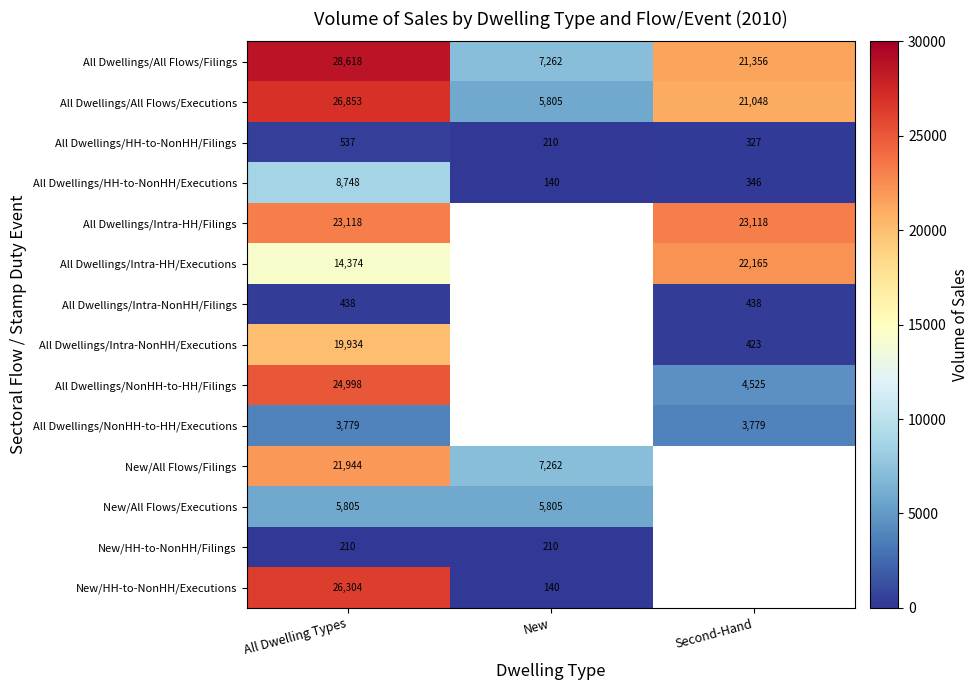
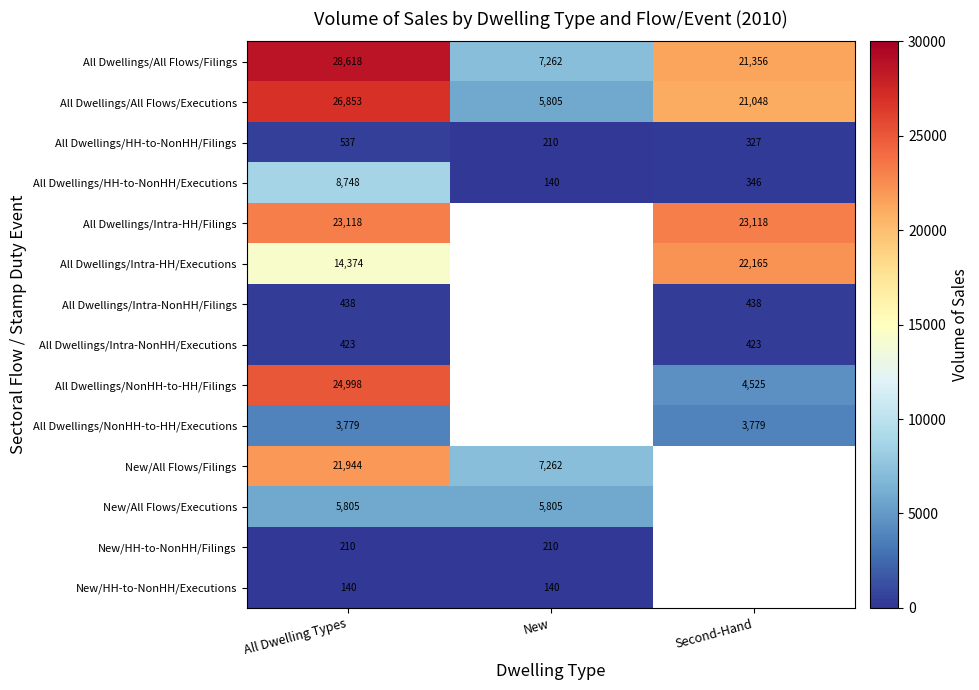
All Dwellings/Intra-NonHH/Executions, All Dwelling Types: 19,934 -> 423
New/HH-to-NonHH/Executions, All Dwelling Types: 26,304 -> 140
